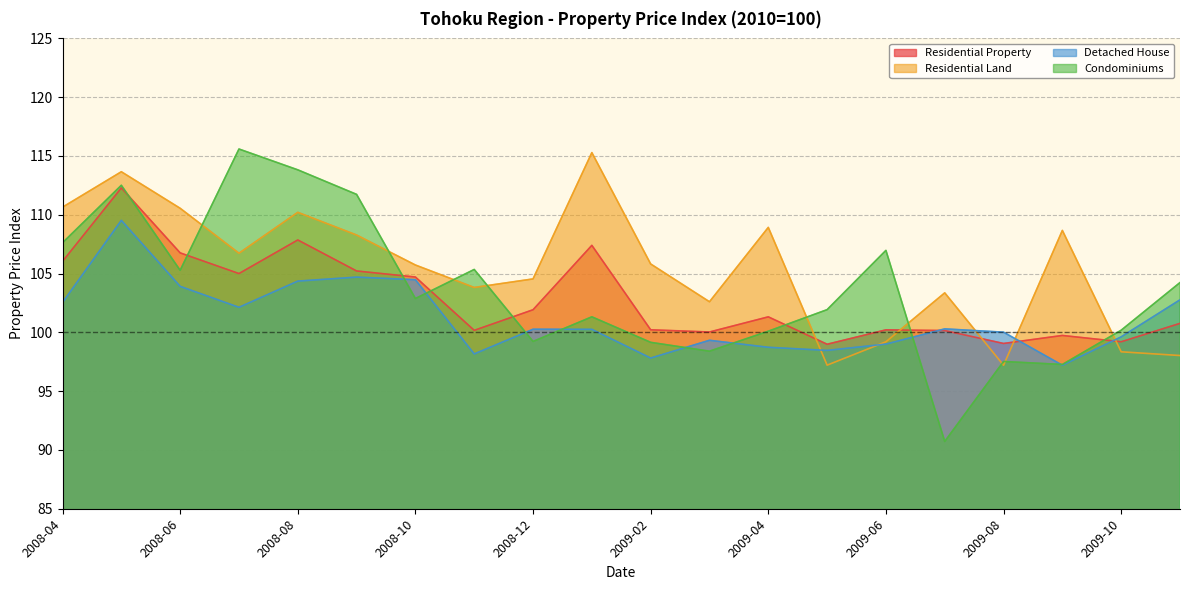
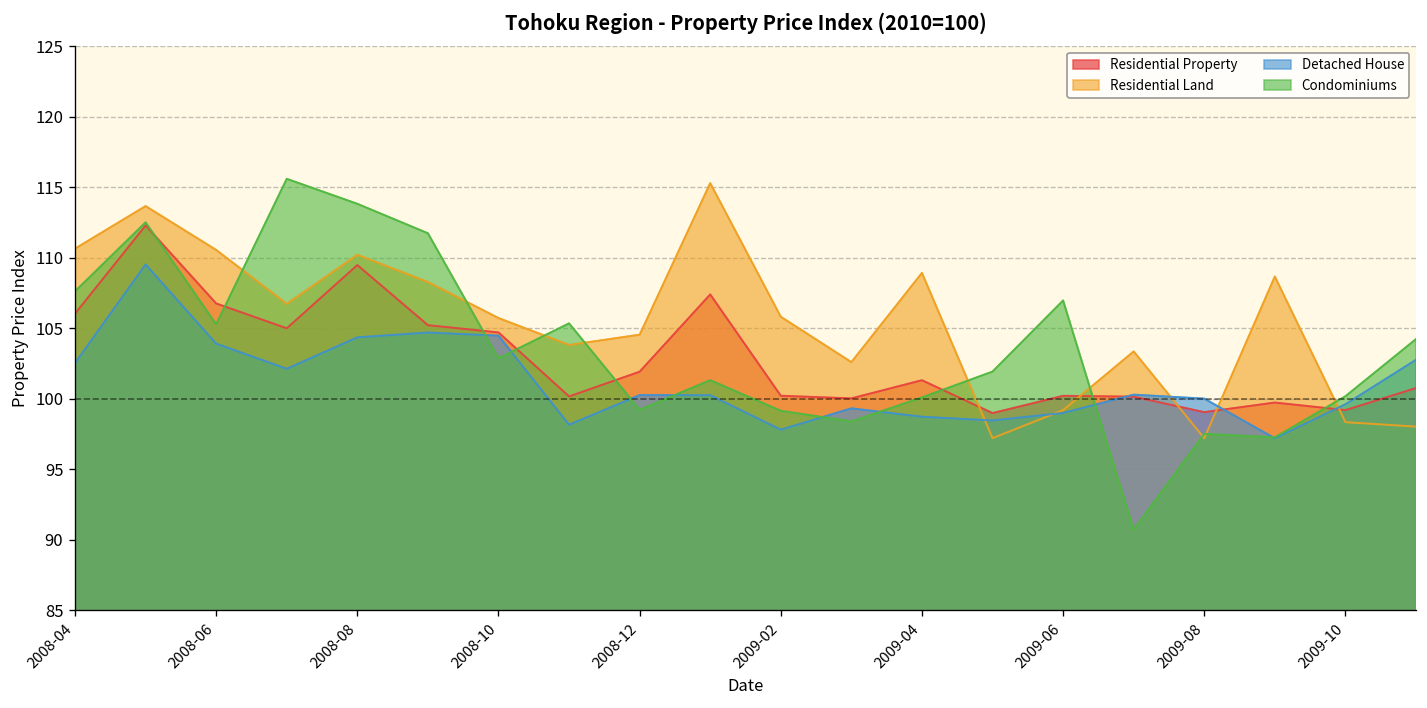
Residential Property, 2008-08: 107.9 -> 109.5
